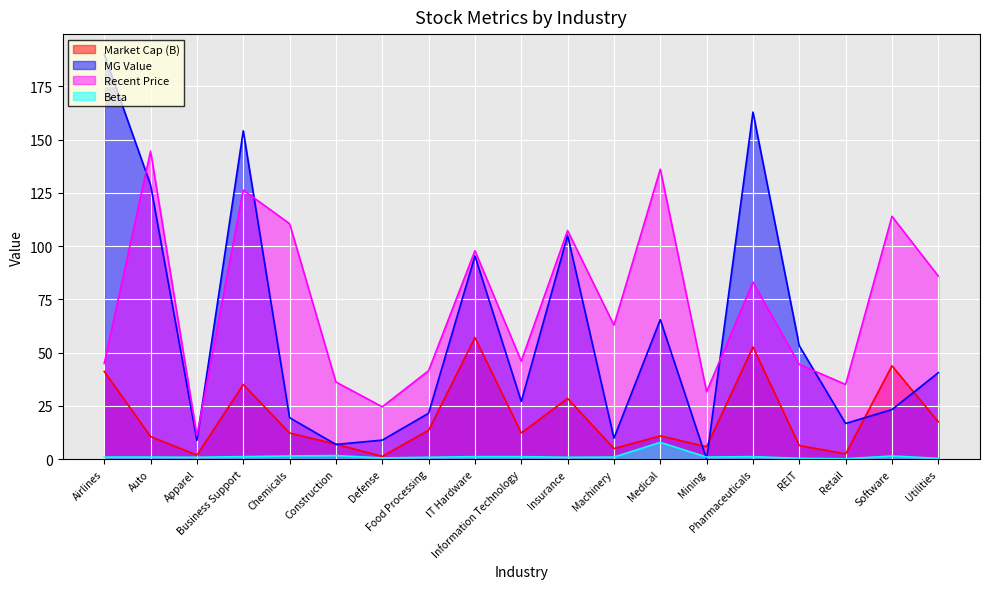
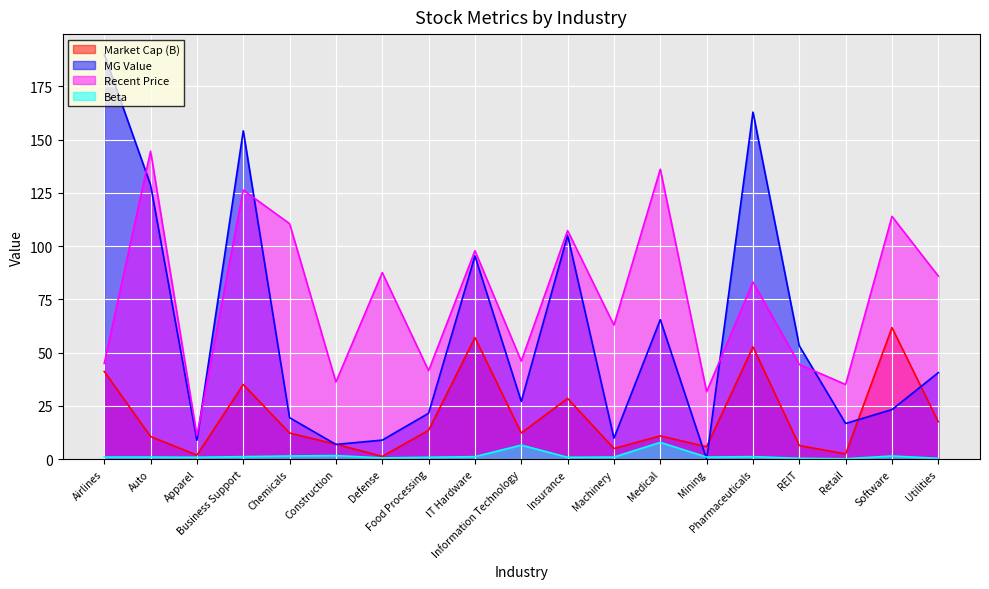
Recent Price, Defense: 25 -> 88
Beta, Information Technology: 1 -> 7
Market Cap (B), Software: 44 -> 62
